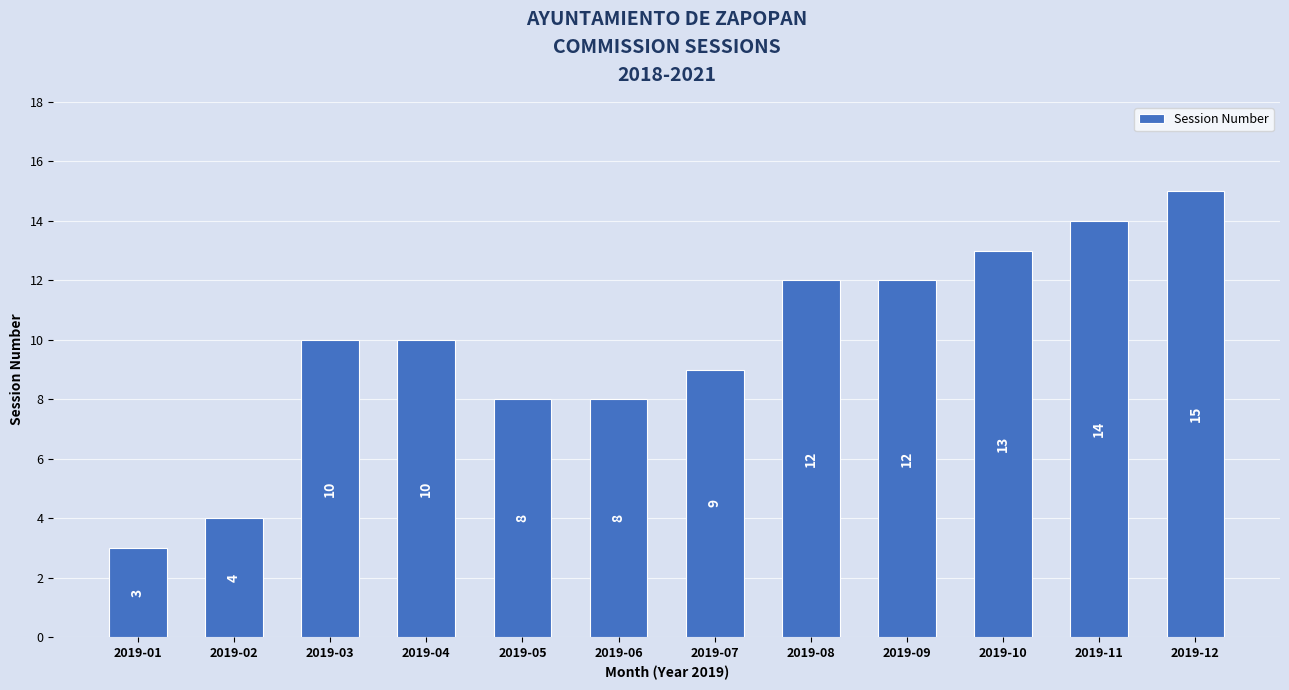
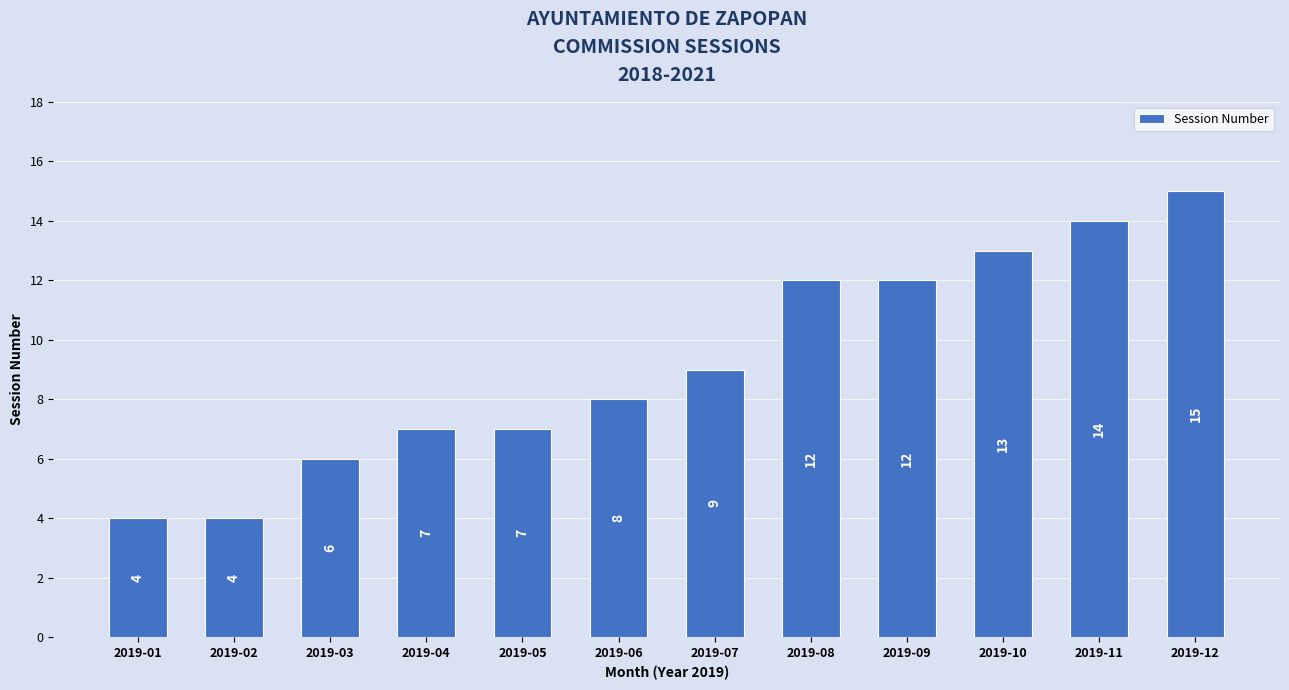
2019-01: 3 -> 4
2019-03: 10 -> 6
2019-04: 10 -> 7
2019-05: 8 -> 7
